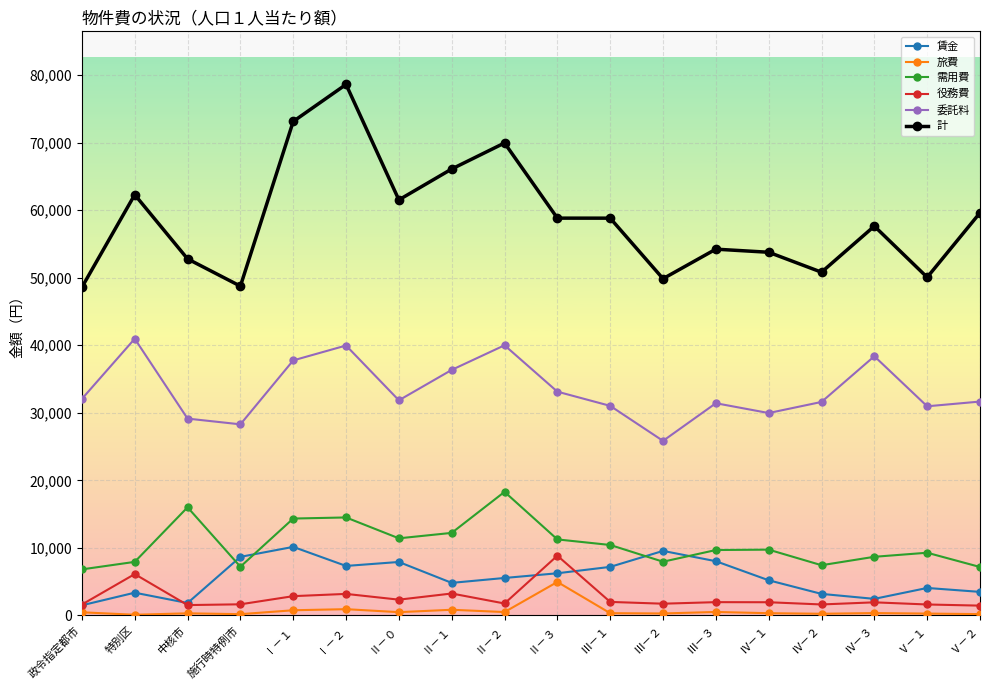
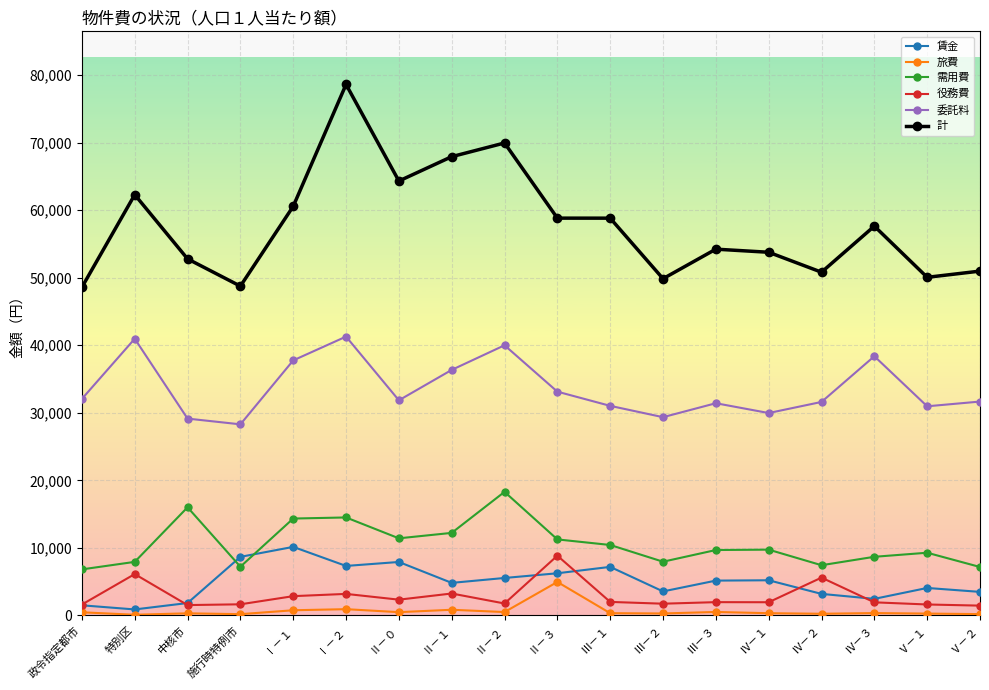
賃金, 特別区: 3,000 -> 1,000
計, Ⅰ－１: 73,000 -> 61,000
委託料, Ⅰ－２: 40,000 -> 41,000
計, Ⅱ－０: 62,000 -> 64,000
計, Ⅱ－１: 66,000 -> 68,000
賃金, Ⅲ－２: 10,000 -> 4,000
委託料, Ⅲ－２: 26,000 -> 29,000
賃金, Ⅲ－３: 8,000 -> 5,000
役務費, Ⅳ－２: 2,000 -> 6,000
計, Ⅴ－２: 60,000 -> 51,000
